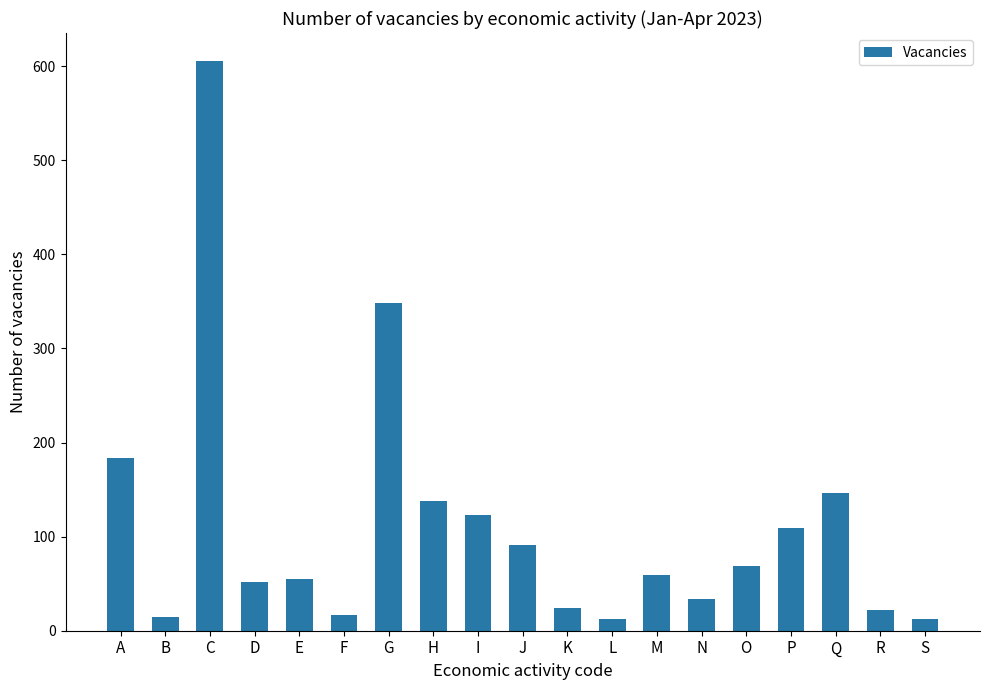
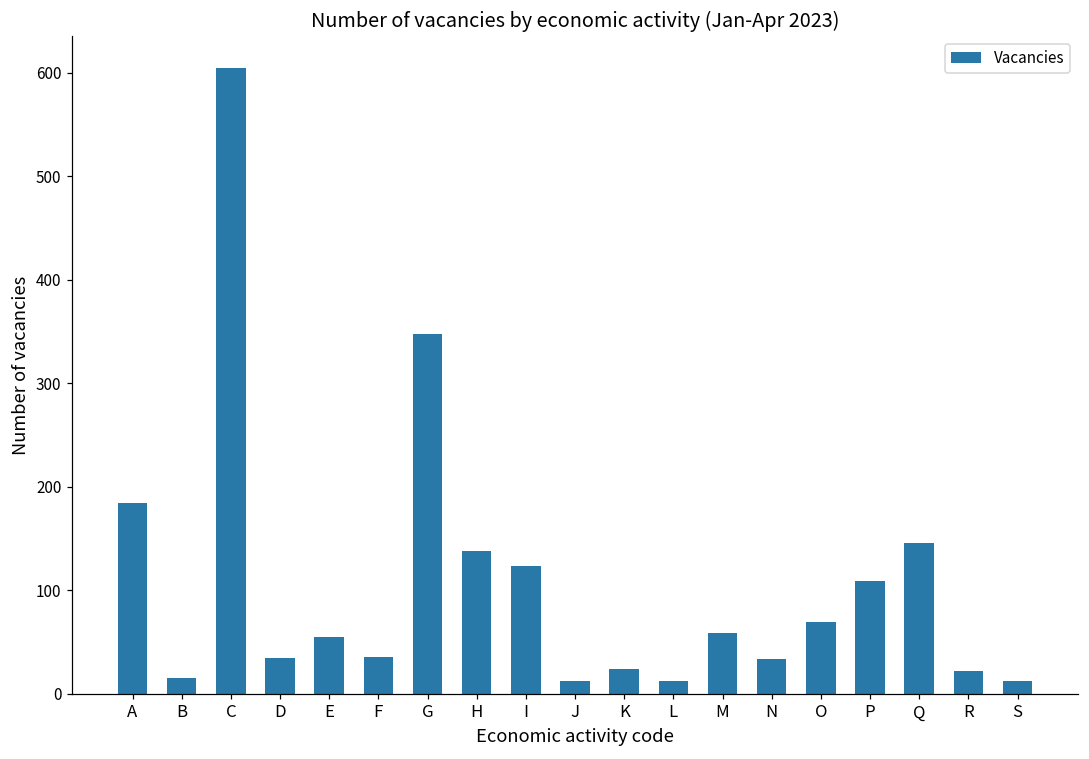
D: 50 -> 40
F: 20 -> 40
J: 90 -> 10
